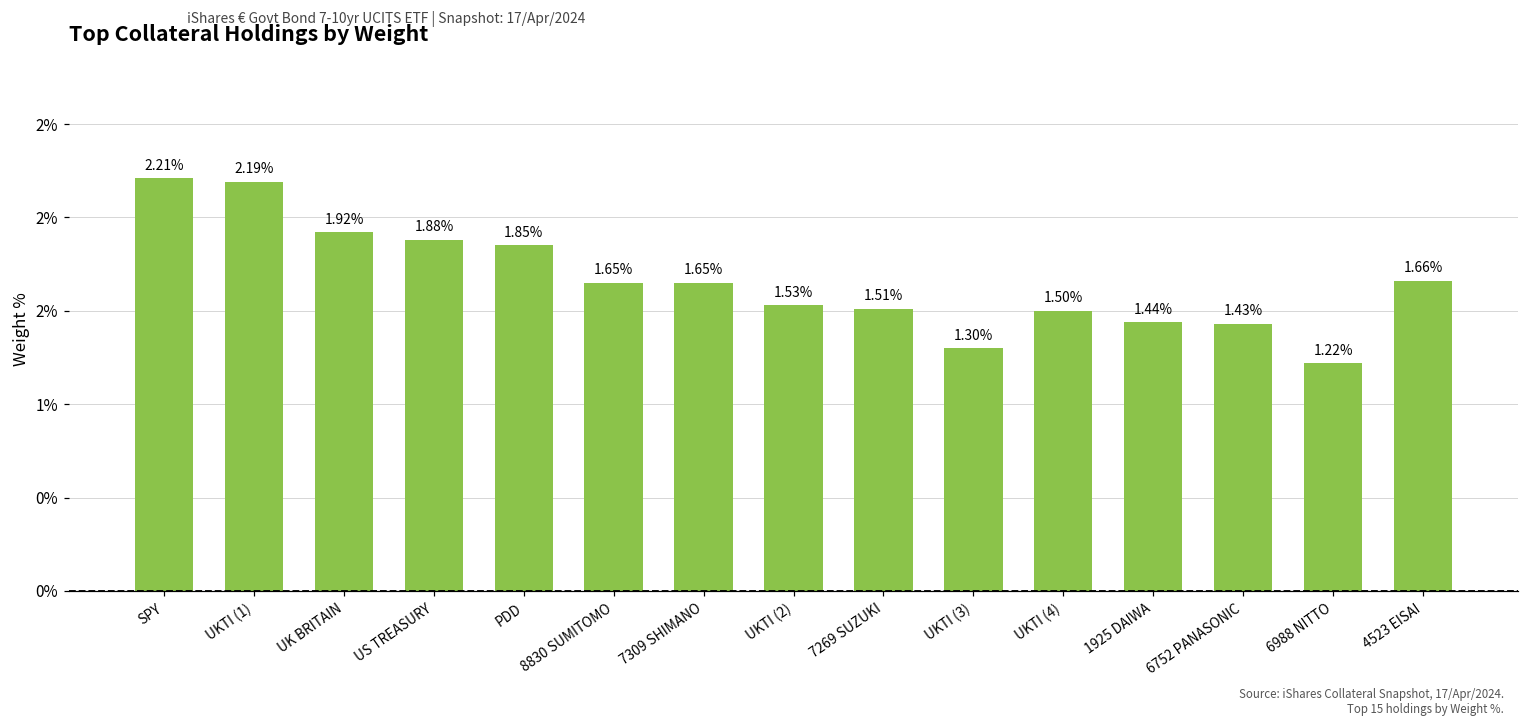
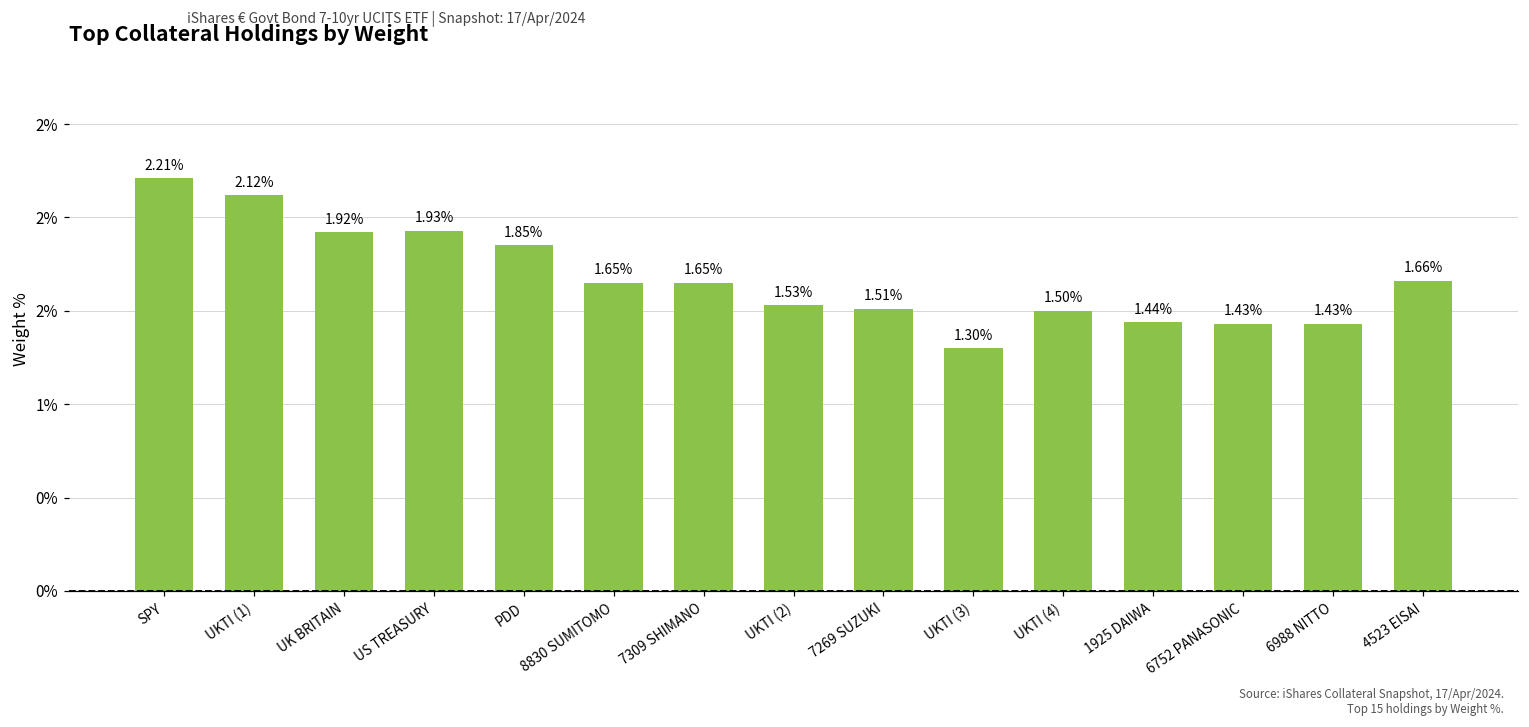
UKTI (1): 2.19% -> 2.12%
US TREASURY: 1.88% -> 1.93%
6988 NITTO: 1.22% -> 1.43%
